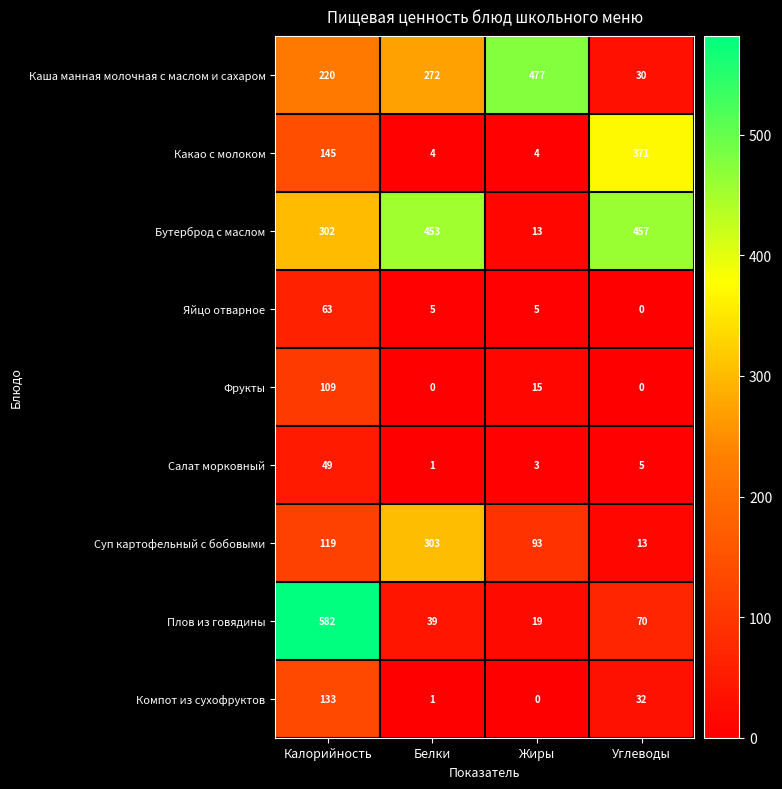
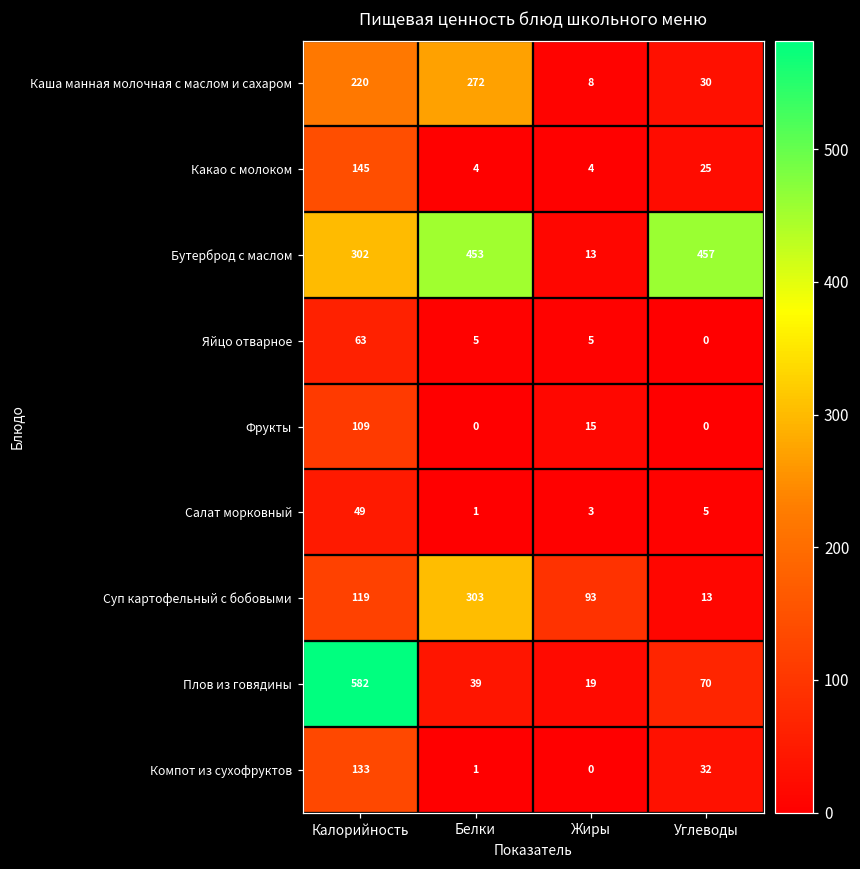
Каша манная молочная с маслом и сахаром, Жиры: 477 -> 8
Какао с молоком, Углеводы: 371 -> 25
